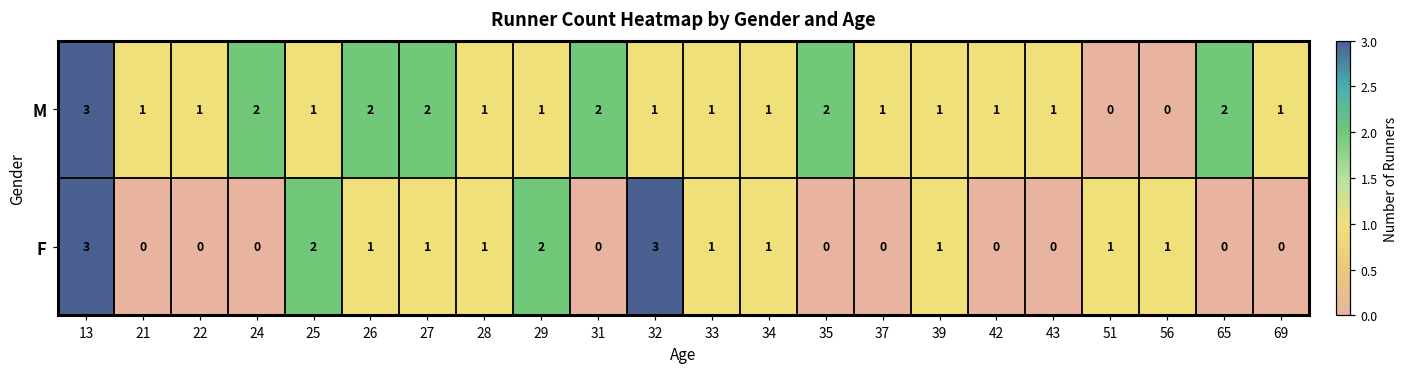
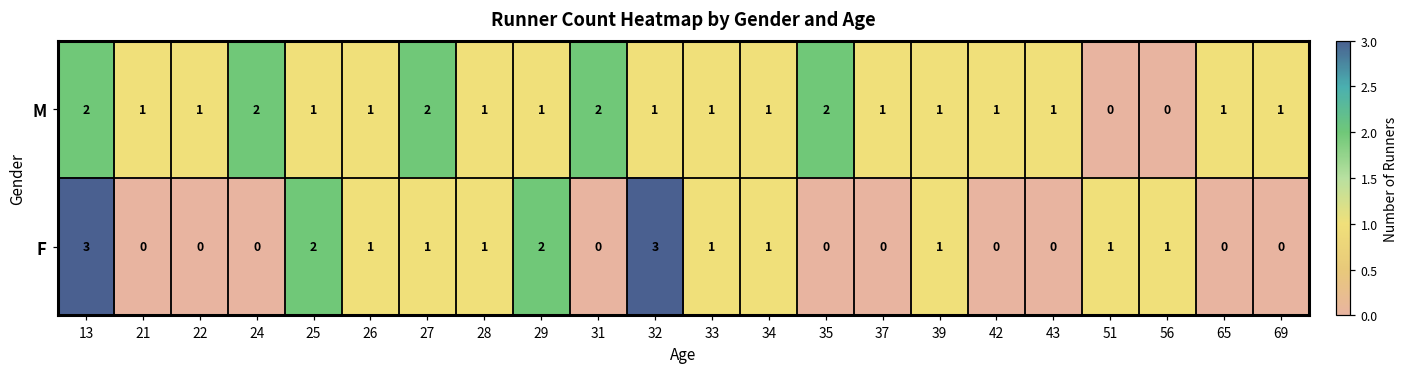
M, 13: 3 -> 2
M, 26: 2 -> 1
M, 65: 2 -> 1
